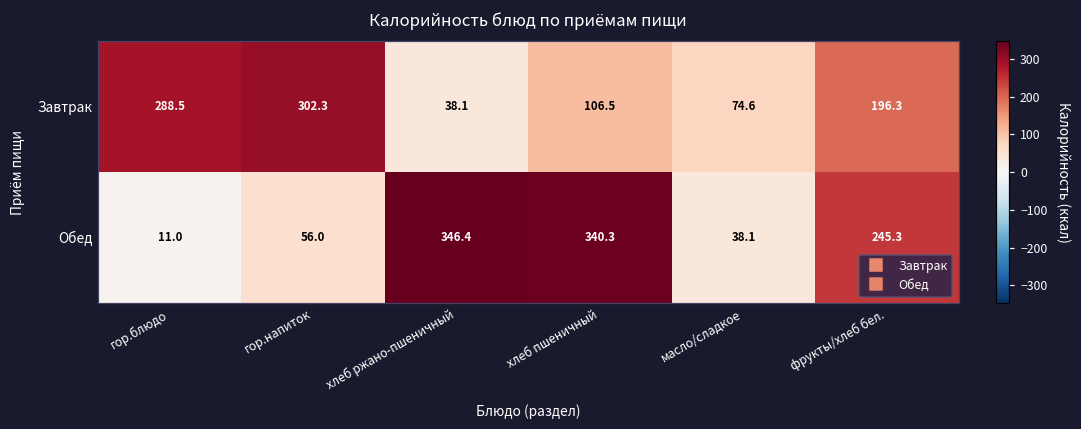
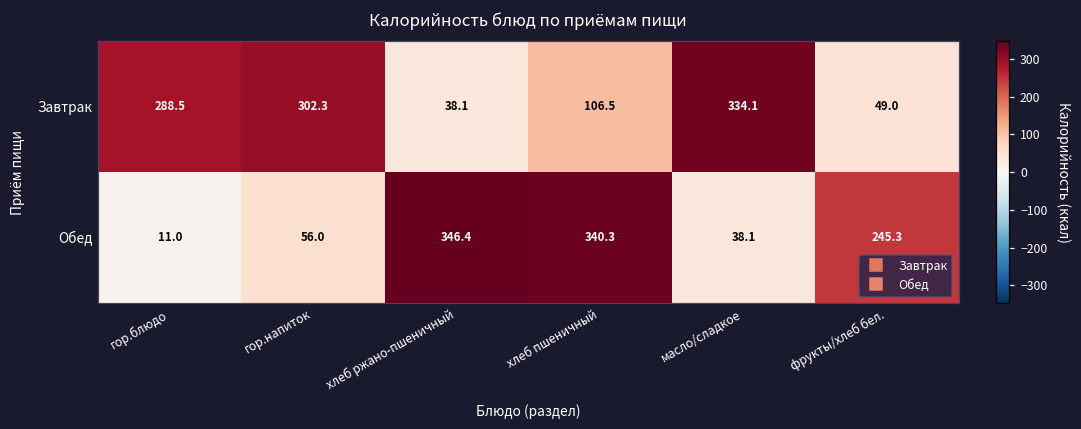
Завтрак, масло/сладкое: 74.6 -> 334.1
Завтрак, фрукты/хлеб бел.: 196.3 -> 49.0
